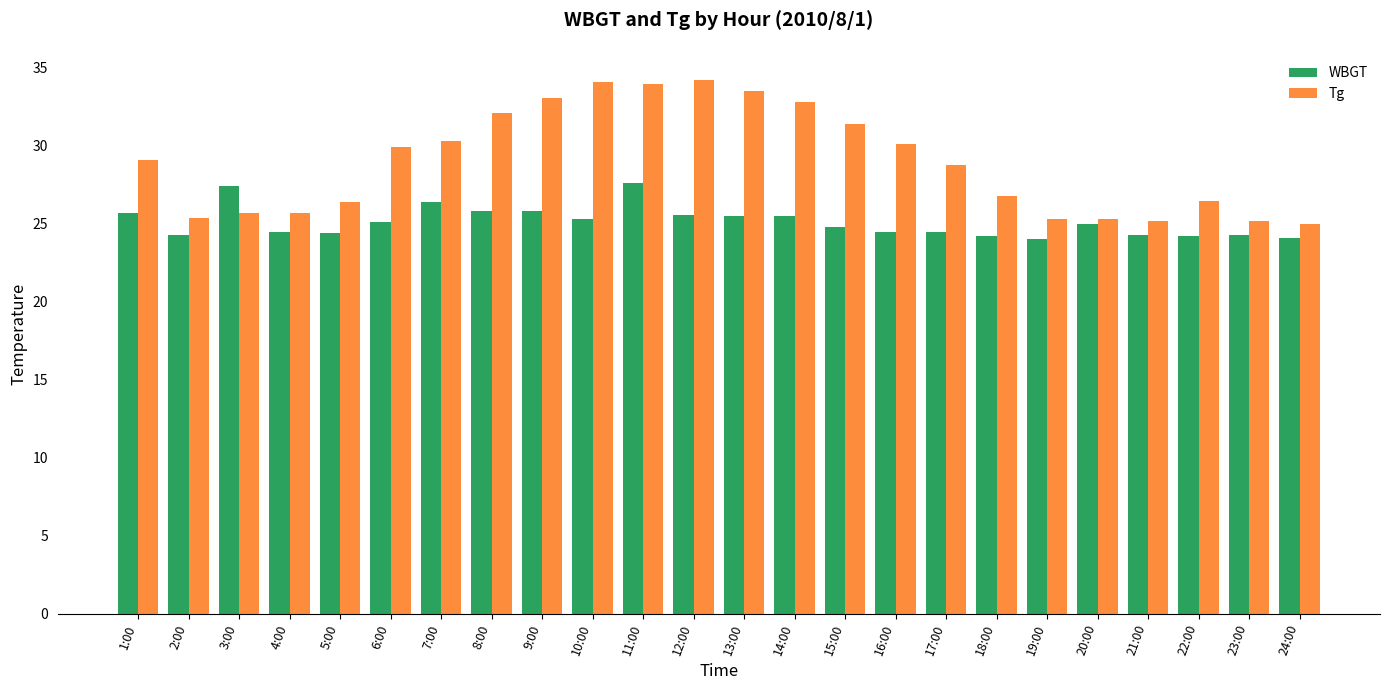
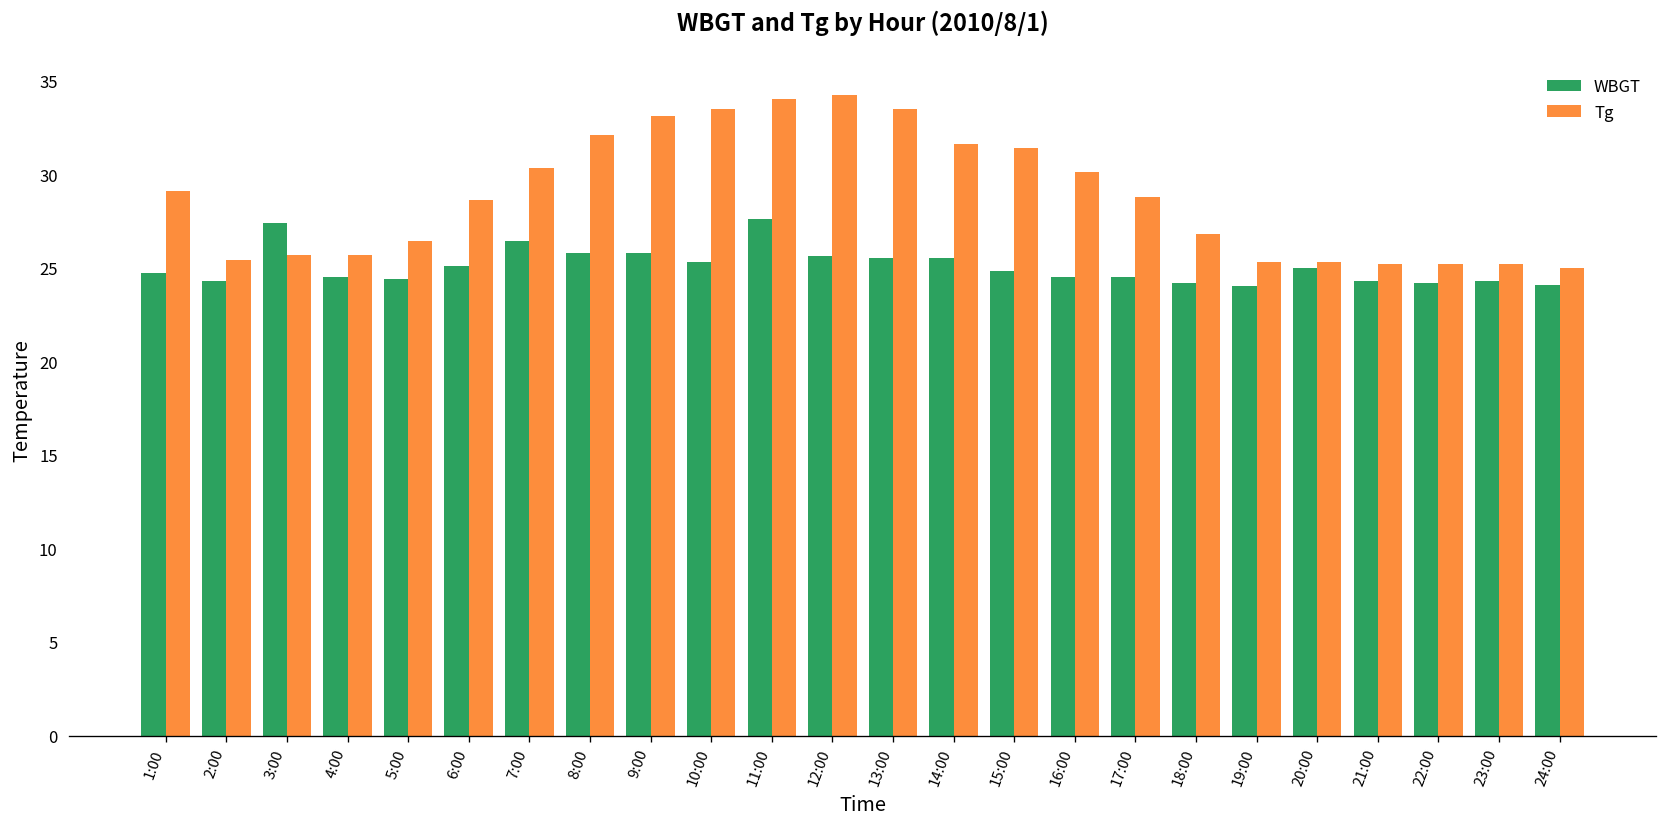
WBGT, 1:00: 25.7 -> 24.7
Tg, 6:00: 29.9 -> 28.6
Tg, 10:00: 34.1 -> 33.5
Tg, 14:00: 32.8 -> 31.6
Tg, 22:00: 26.5 -> 25.2
